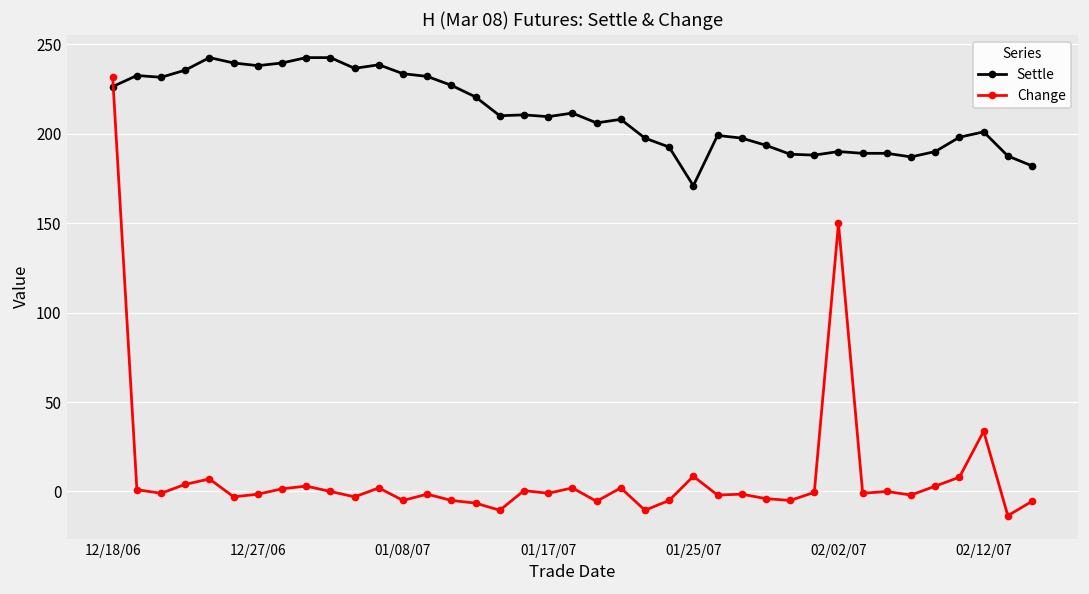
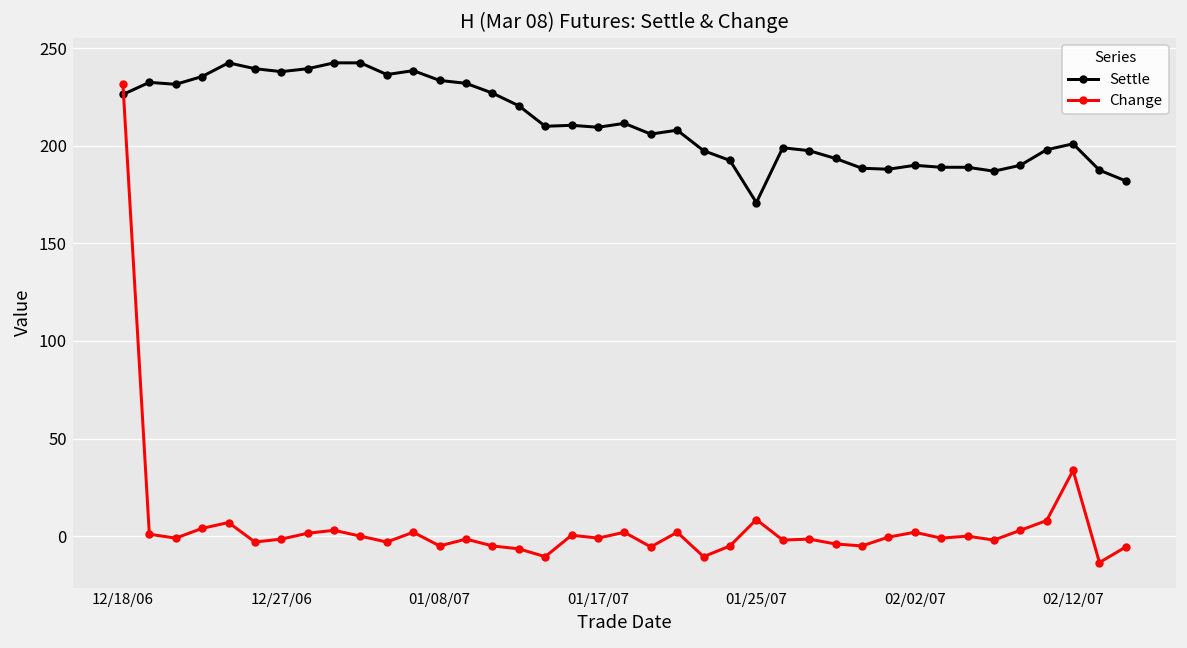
Change, 02/02/07: 150 -> 2
